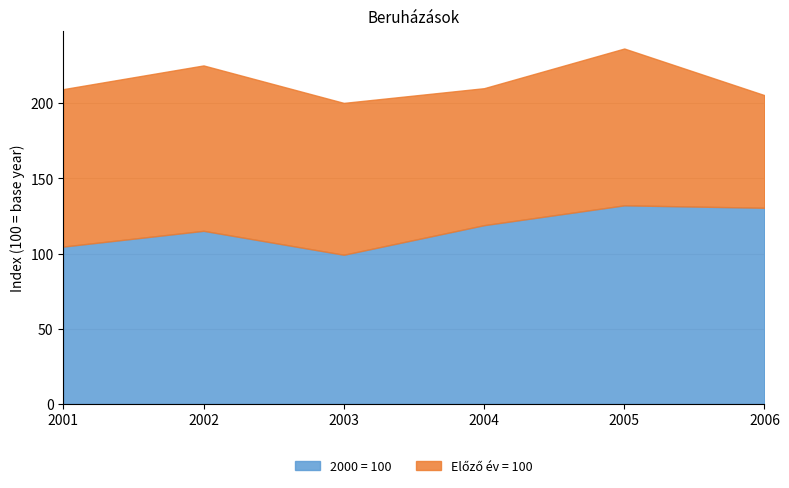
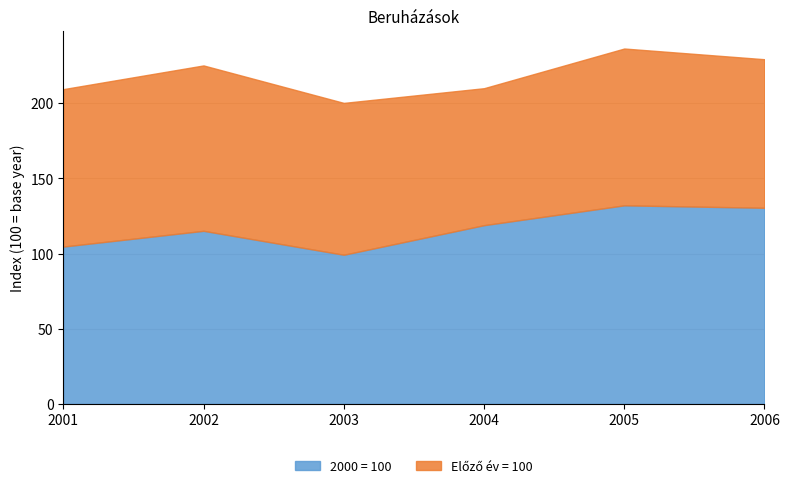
Előző év = 100, 2006: 75 -> 99
